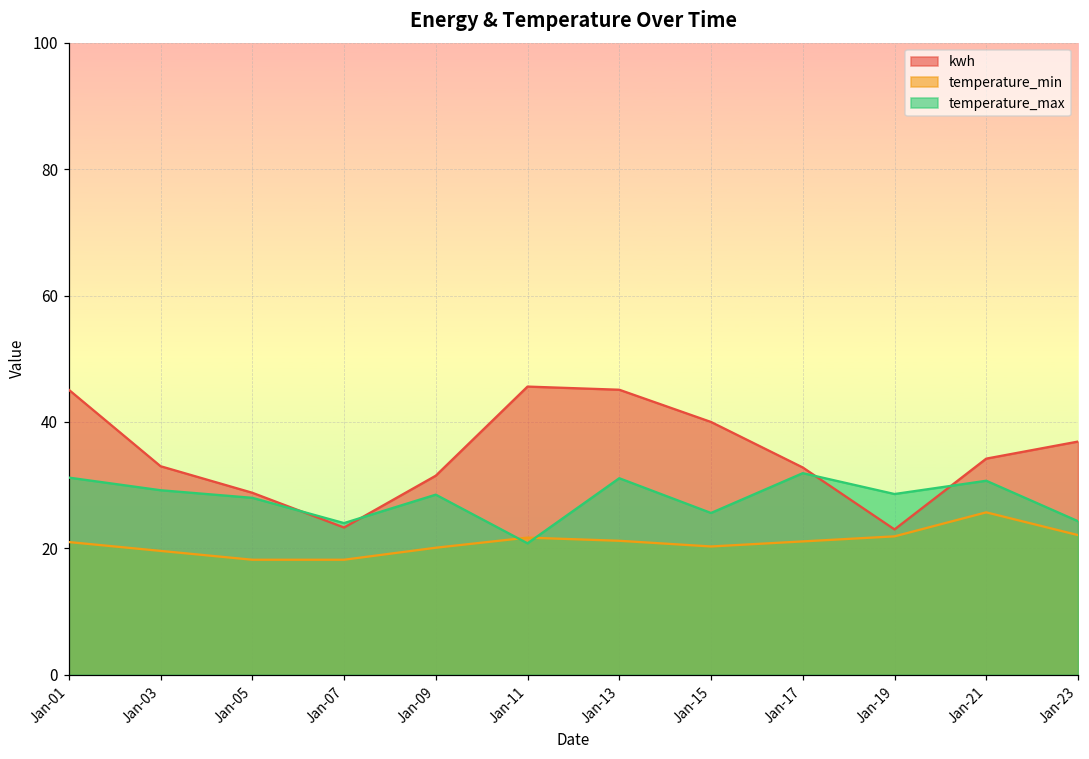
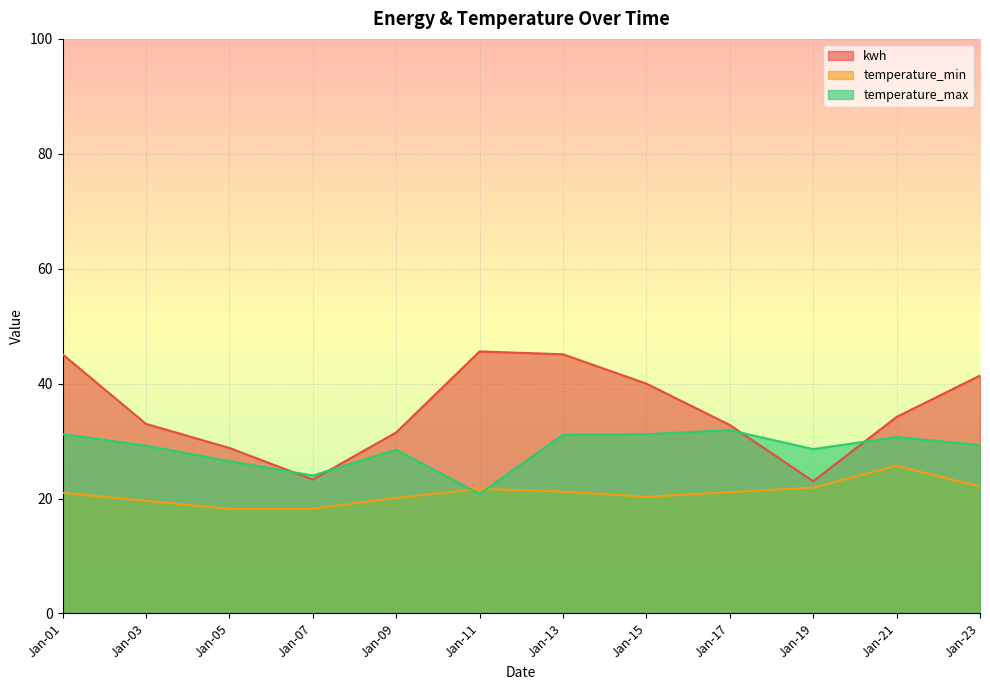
temperature_max, Jan-05: 28 -> 27
temperature_max, Jan-15: 26 -> 31
kwh, Jan-23: 37 -> 41
temperature_max, Jan-23: 24 -> 29
